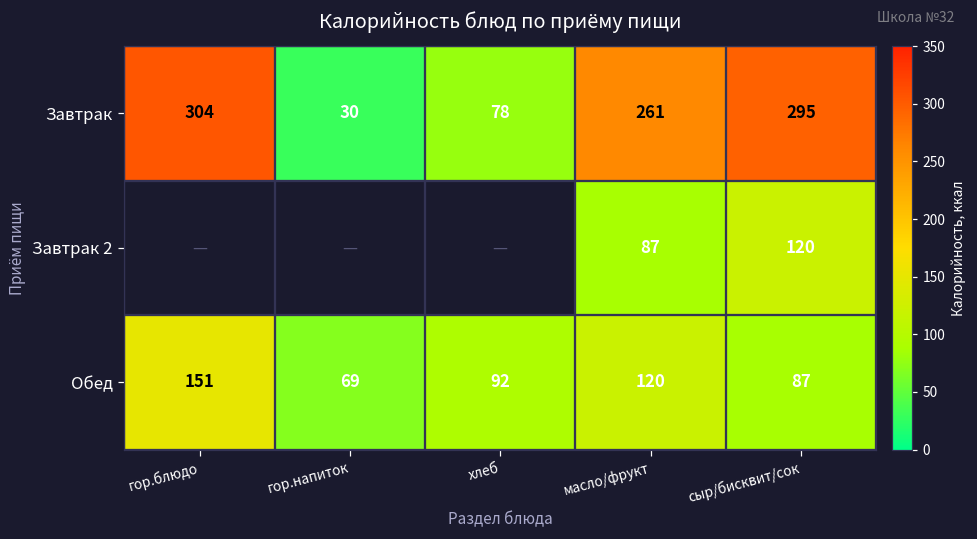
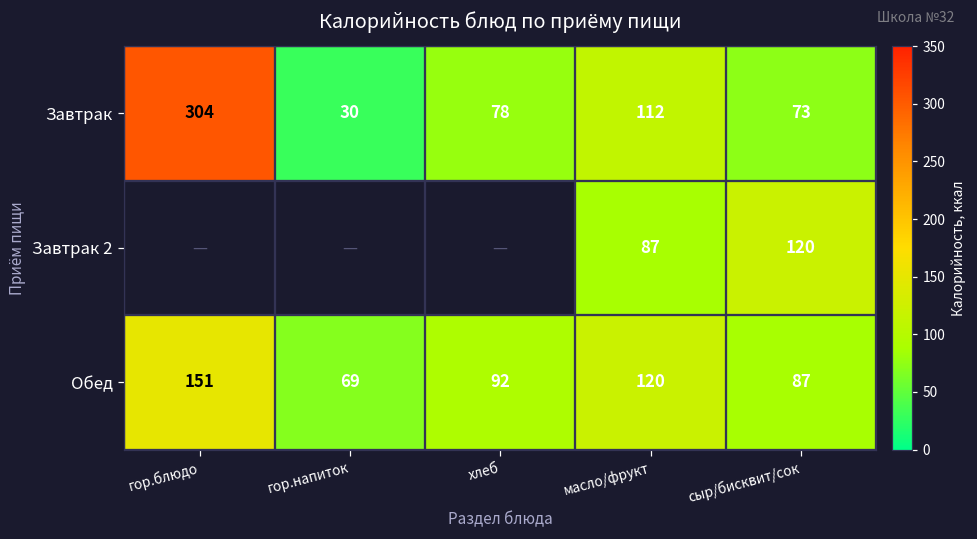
Завтрак, масло/фрукт: 261 -> 112
Завтрак, сыр/бисквит/сок: 295 -> 73
